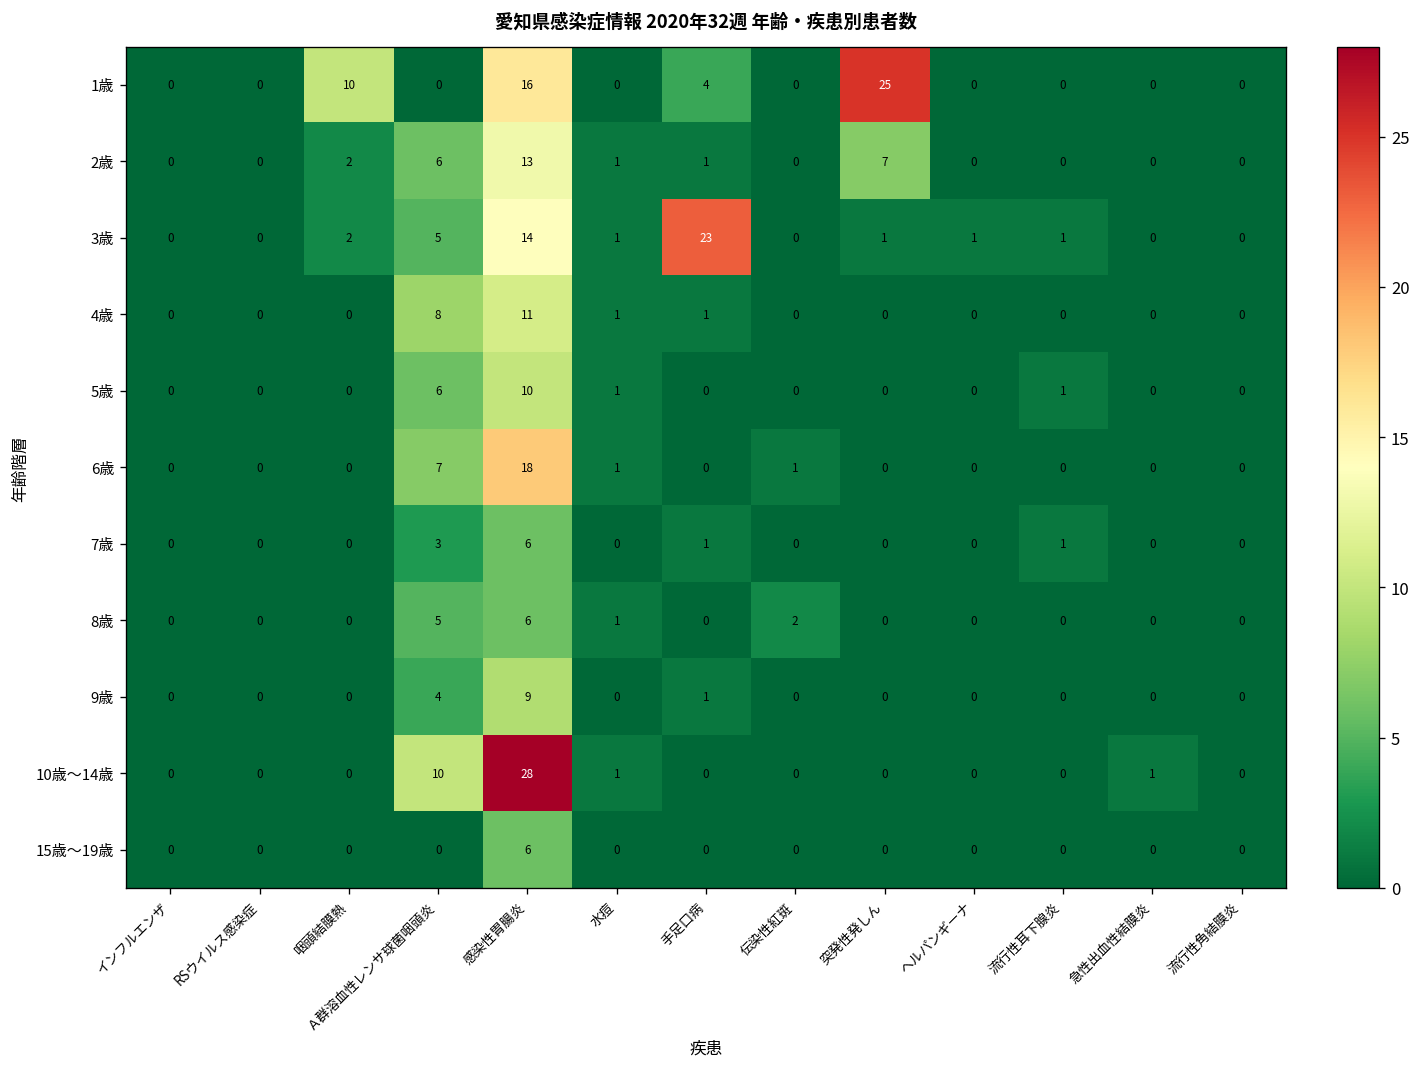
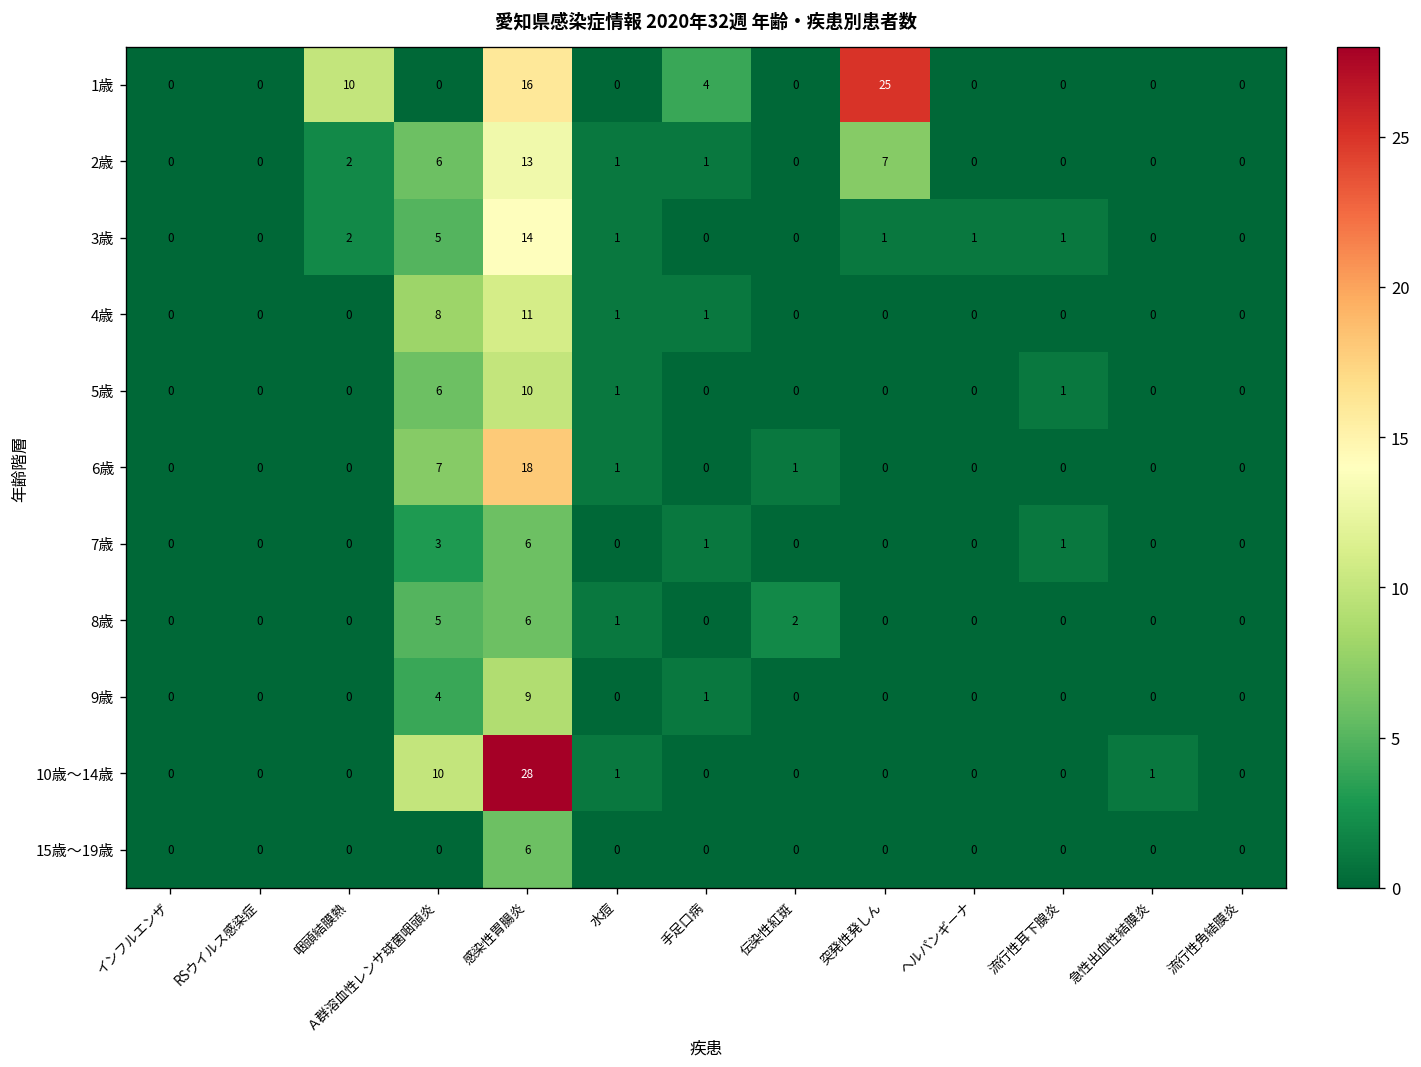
3歳, 手足口病: 23 -> 0
